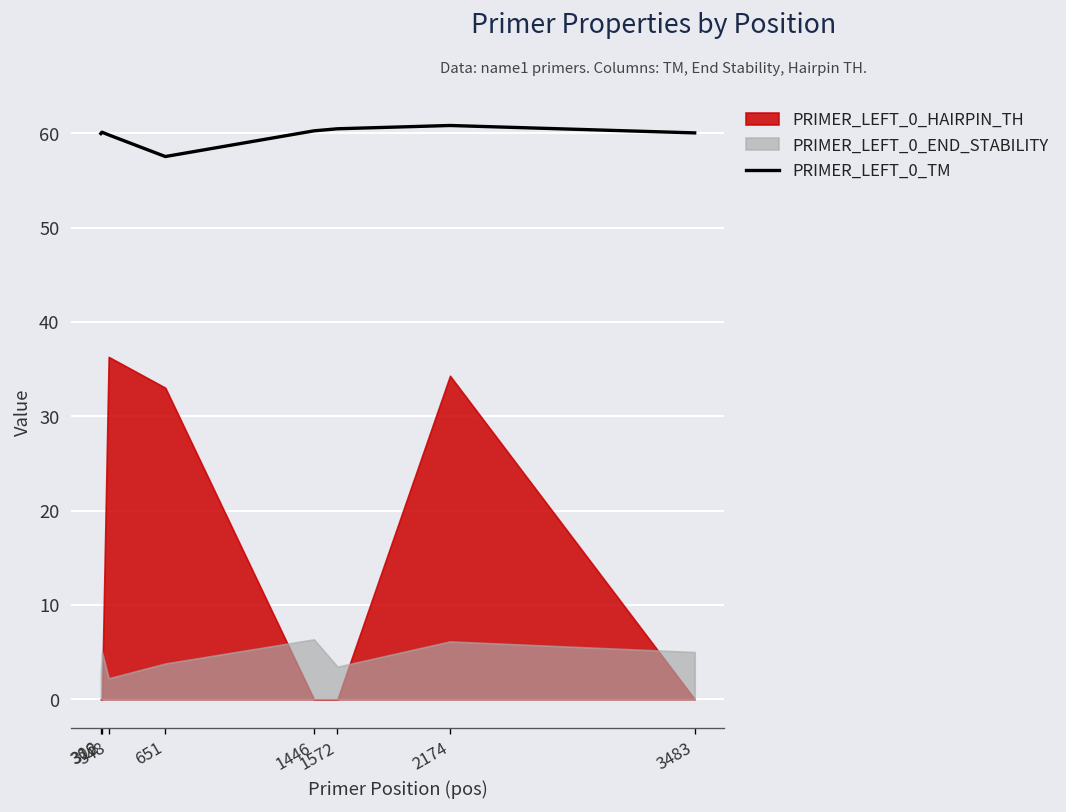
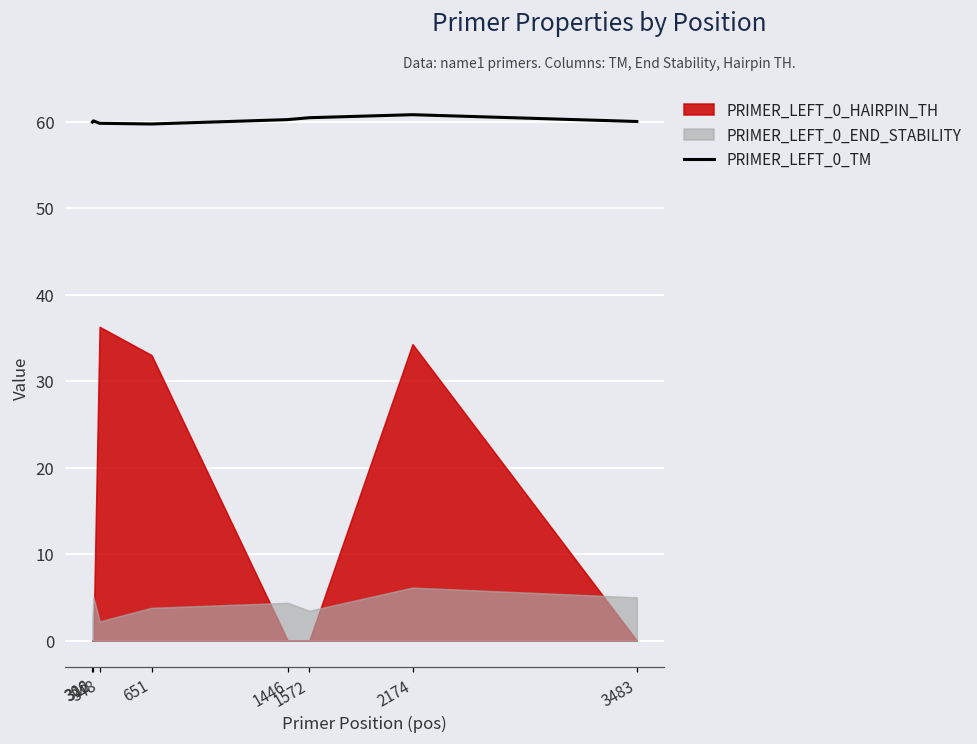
PRIMER_LEFT_0_TM, 651: 58 -> 60
PRIMER_LEFT_0_END_STABILITY, 1446: 6 -> 4
